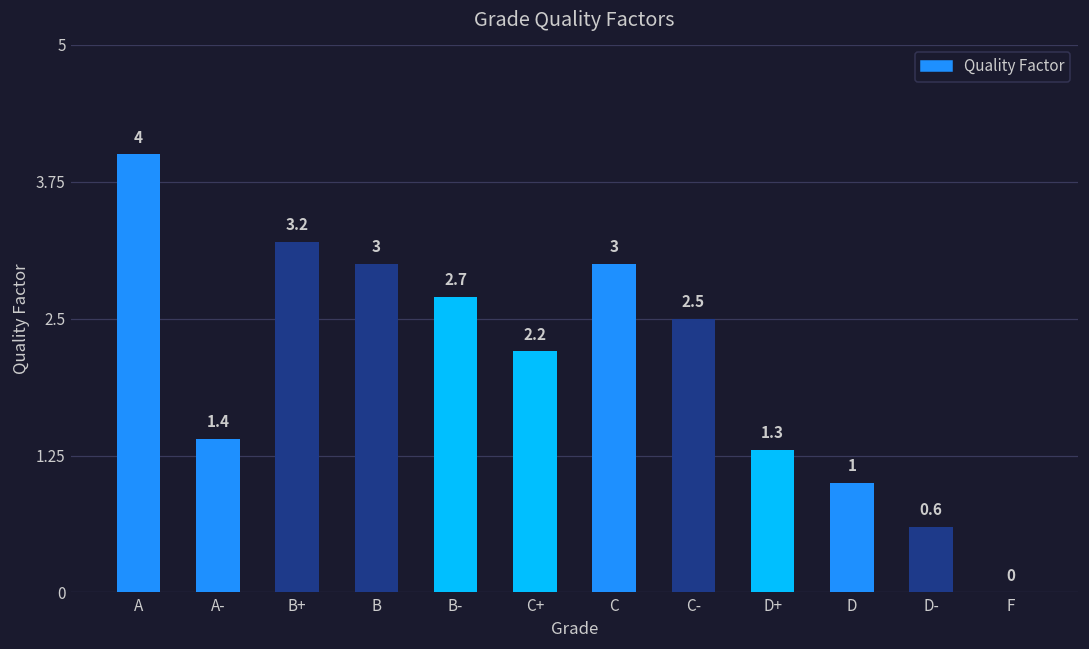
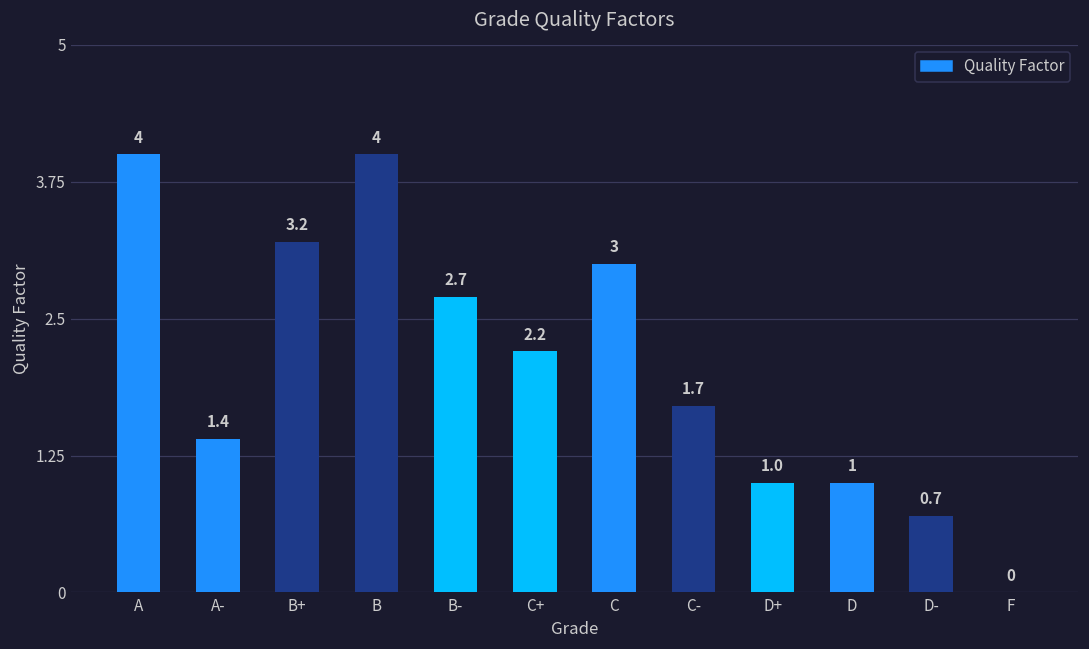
B: 3 -> 4
C-: 2.5 -> 1.7
D+: 1.3 -> 1.0
D-: 0.6 -> 0.7
